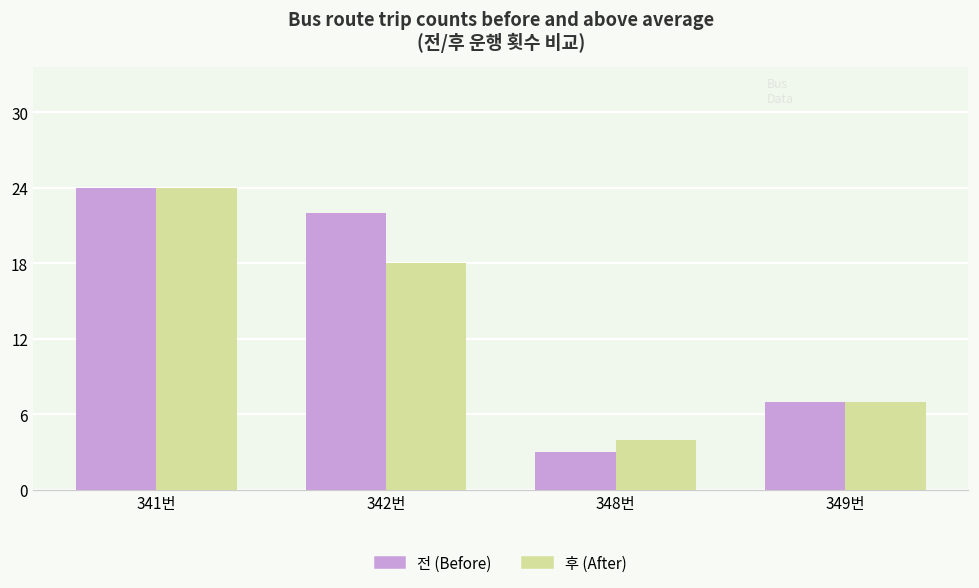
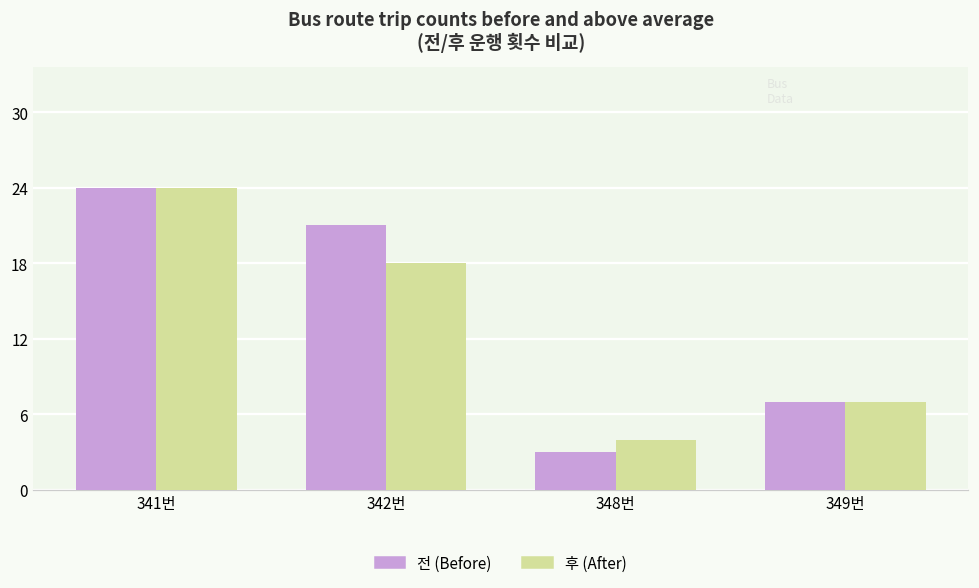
전 (Before), 342번: 22 -> 21
